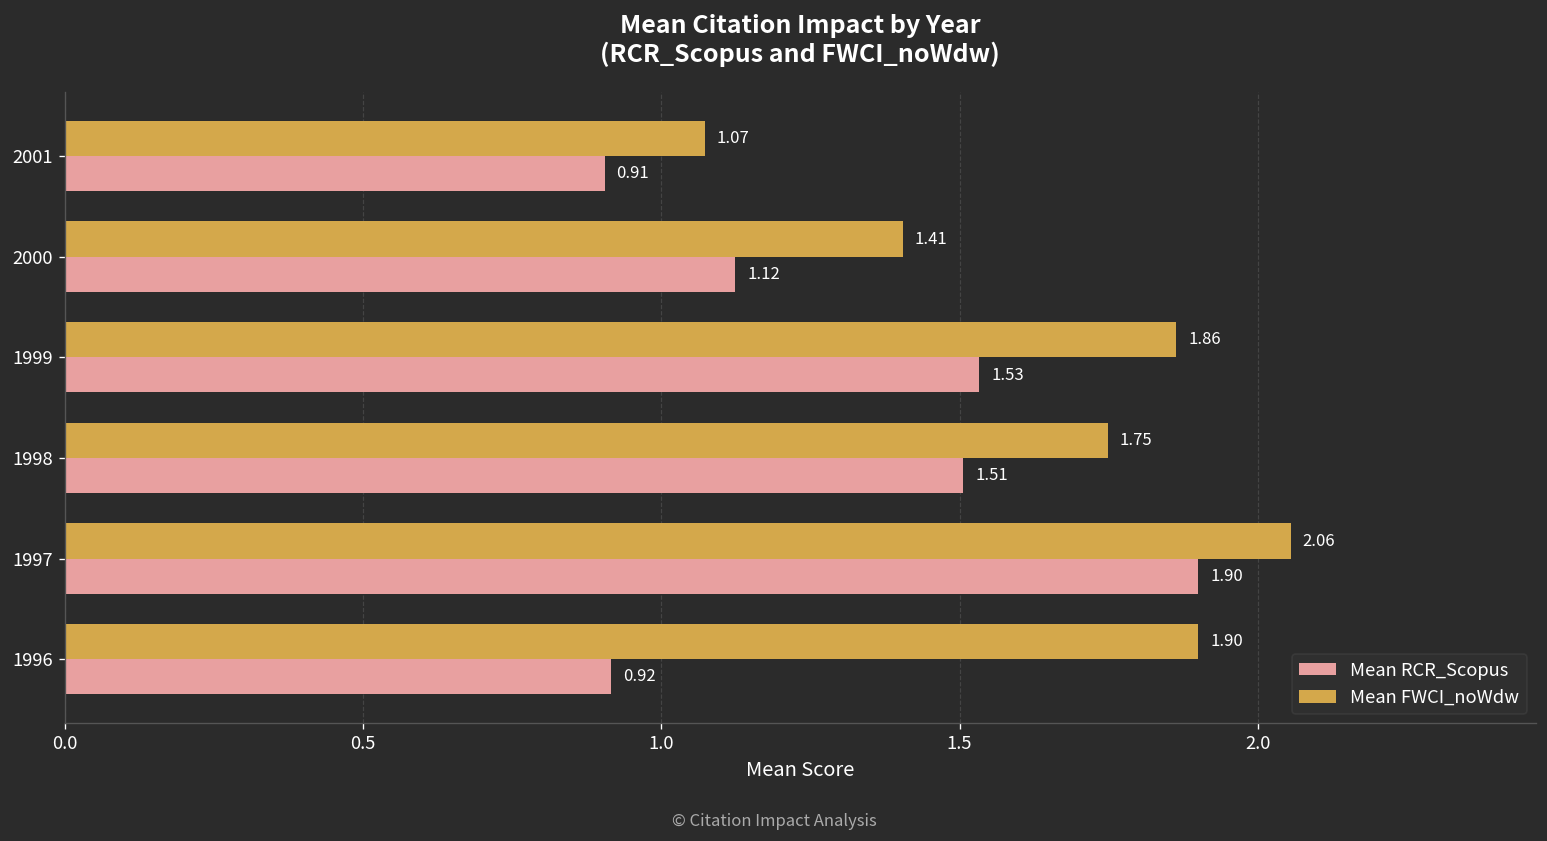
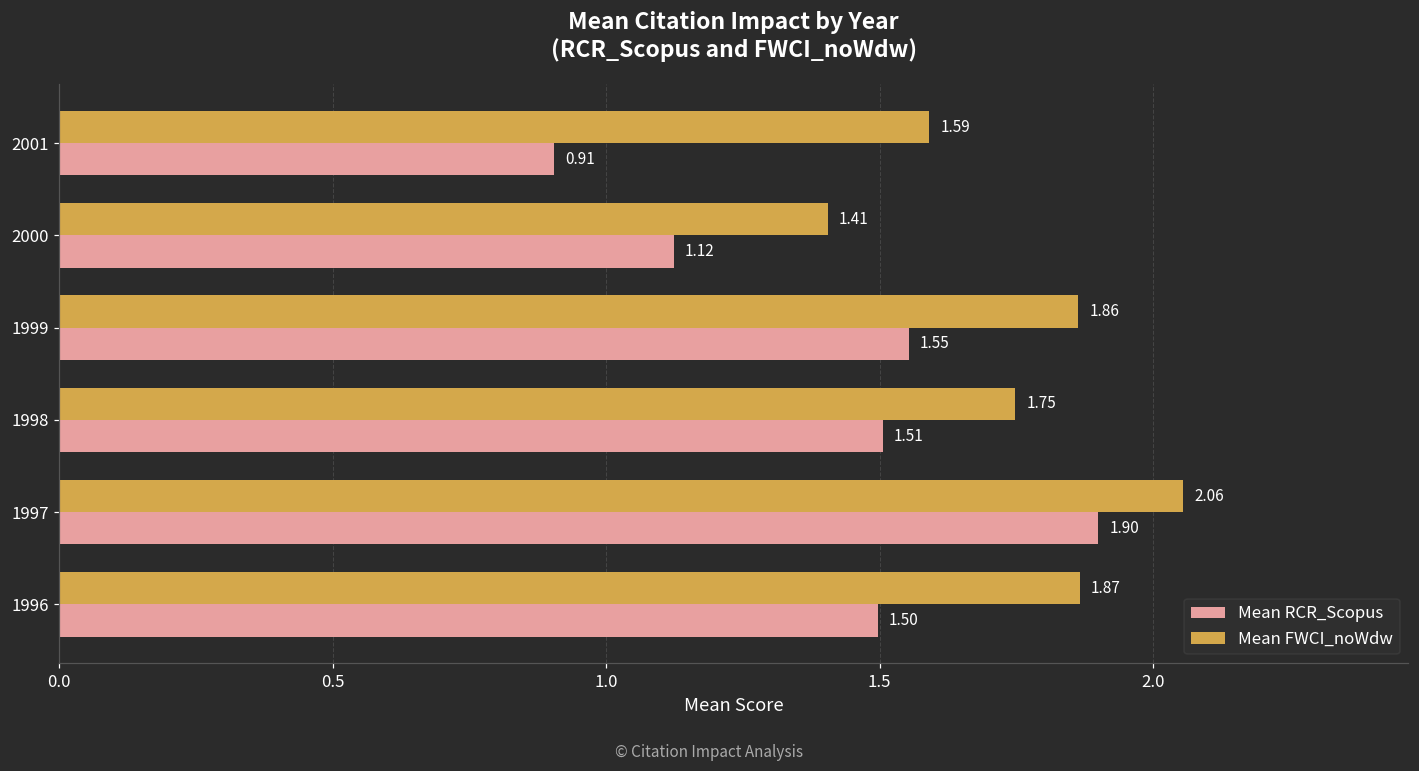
Mean FWCI_noWdw, 2001: 1.07 -> 1.59
Mean RCR_Scopus, 1999: 1.53 -> 1.55
Mean FWCI_noWdw, 1996: 1.90 -> 1.87
Mean RCR_Scopus, 1996: 0.92 -> 1.50
